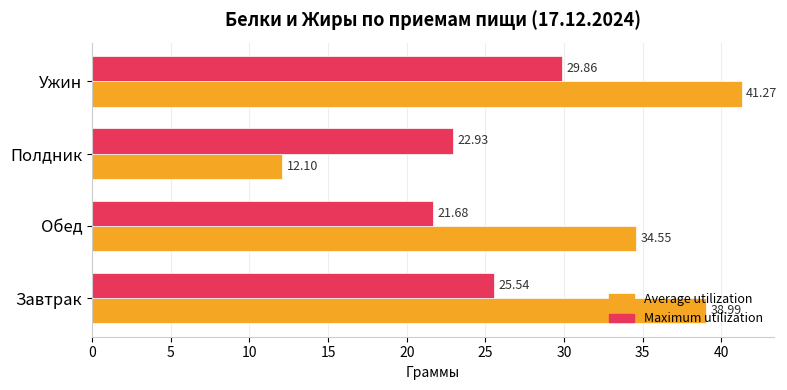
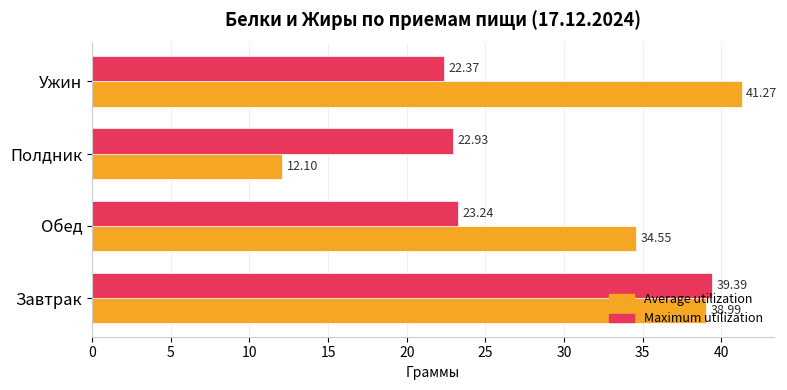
Maximum utilization, Ужин: 29.86 -> 22.37
Maximum utilization, Обед: 21.68 -> 23.24
Maximum utilization, Завтрак: 25.54 -> 39.39
